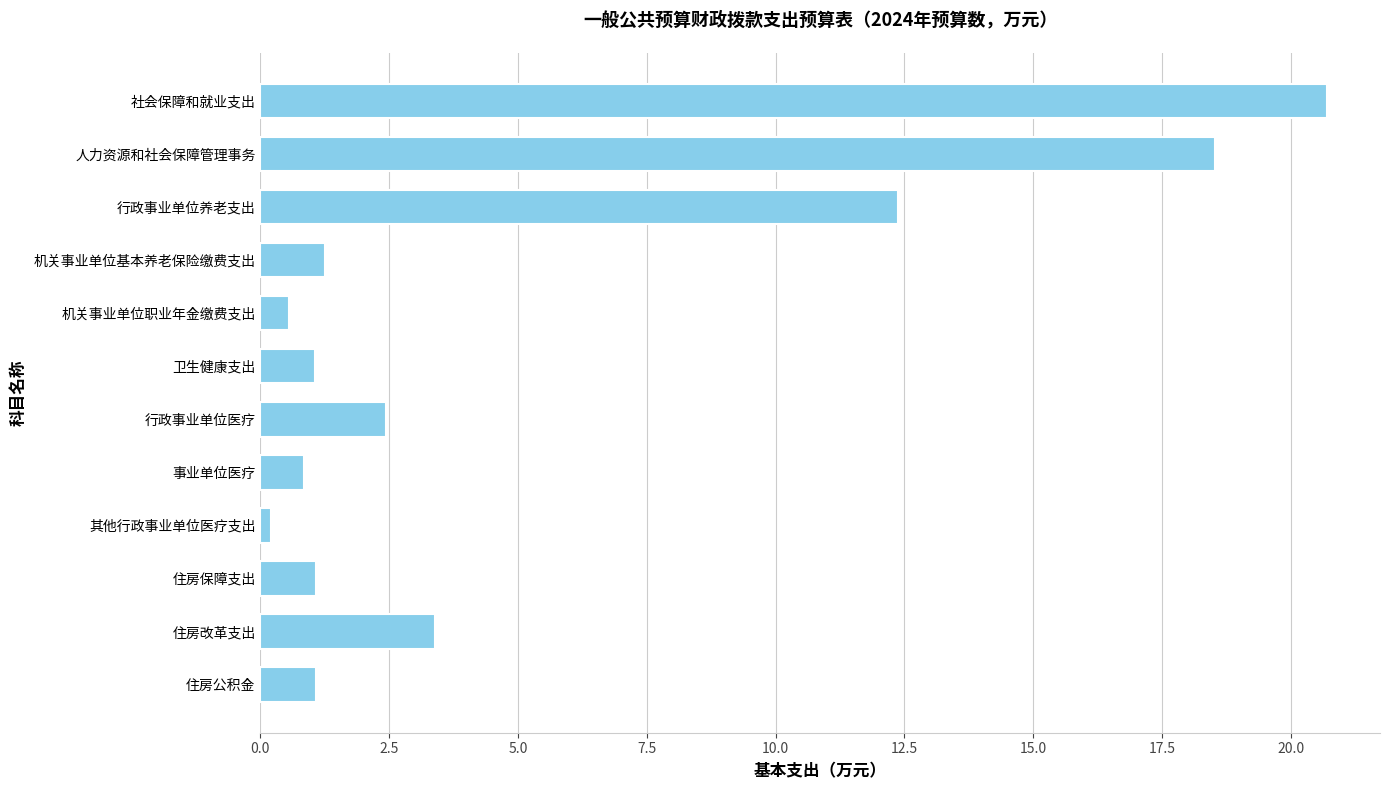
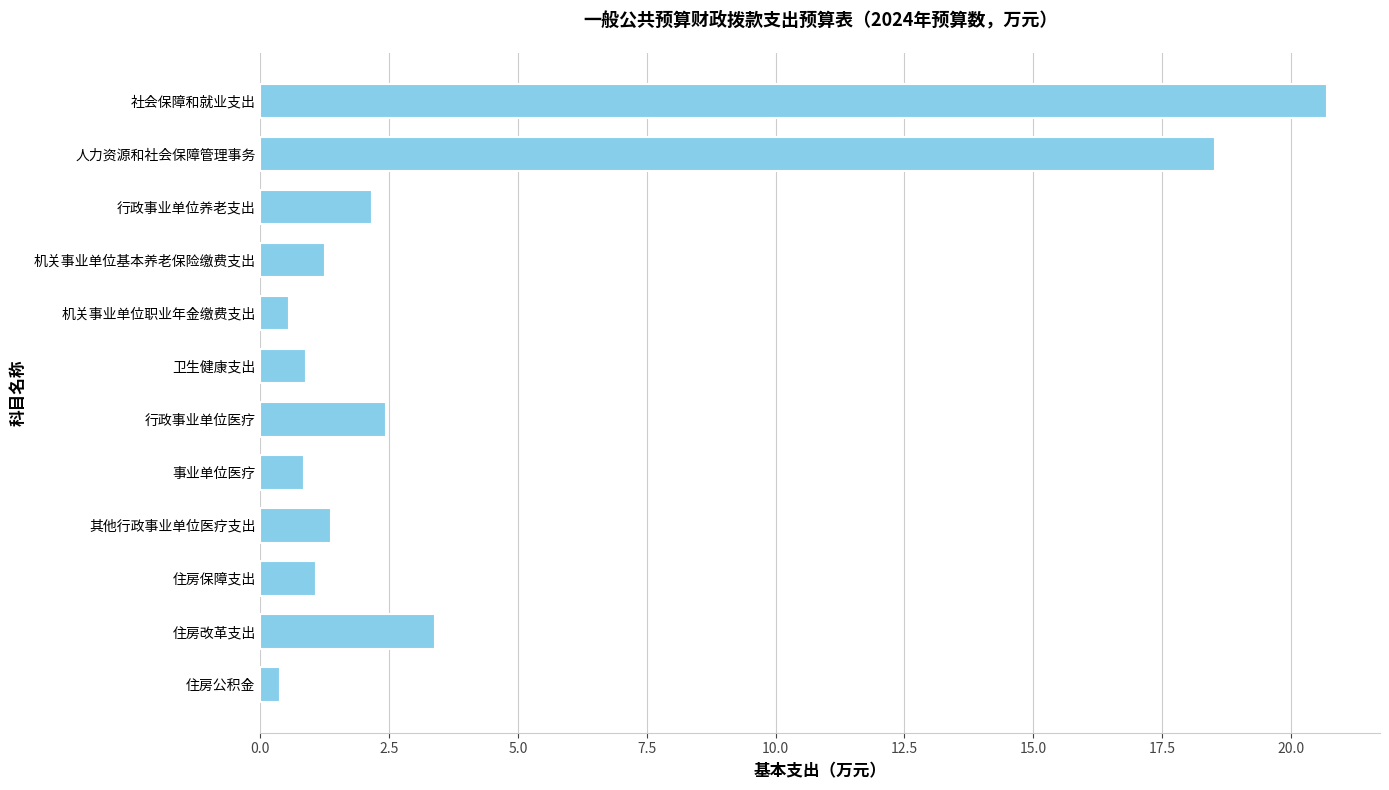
行政事业单位养老支出: 12.4 -> 2.2
卫生健康支出: 1.1 -> 0.9
其他行政事业单位医疗支出: 0.2 -> 1.4
住房公积金: 1.1 -> 0.4
